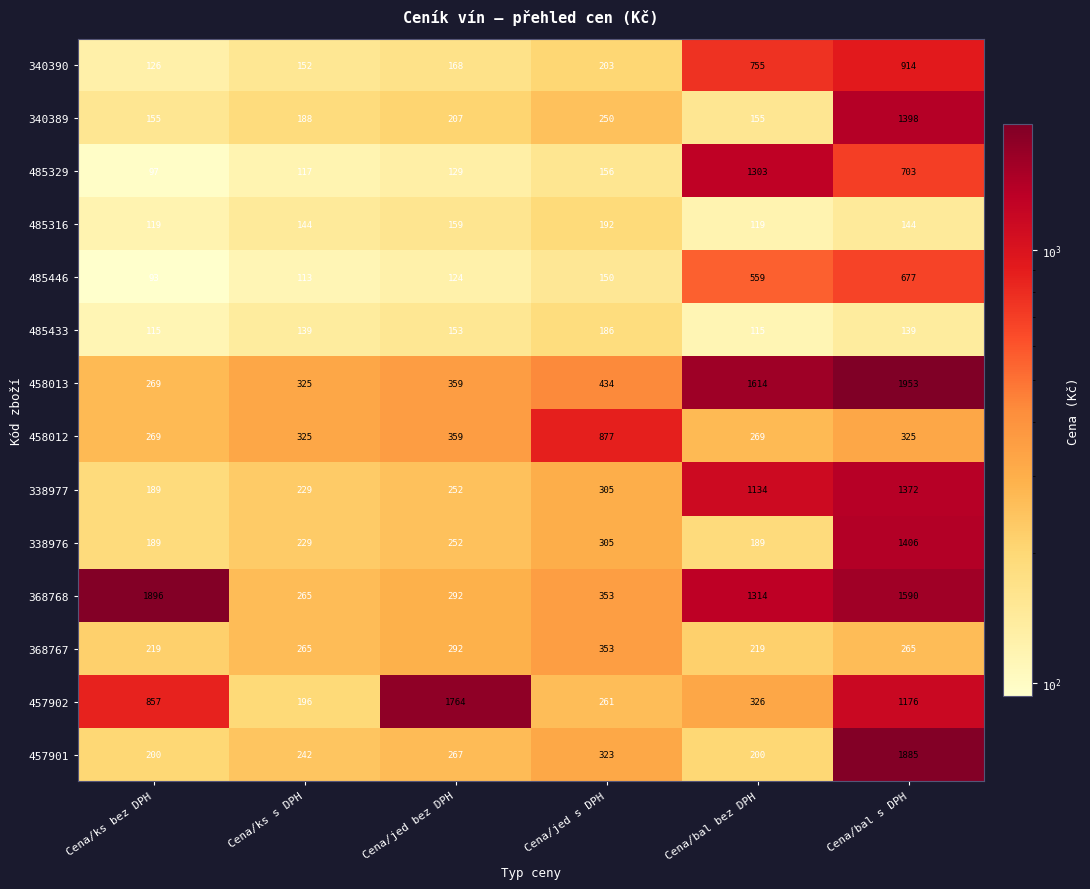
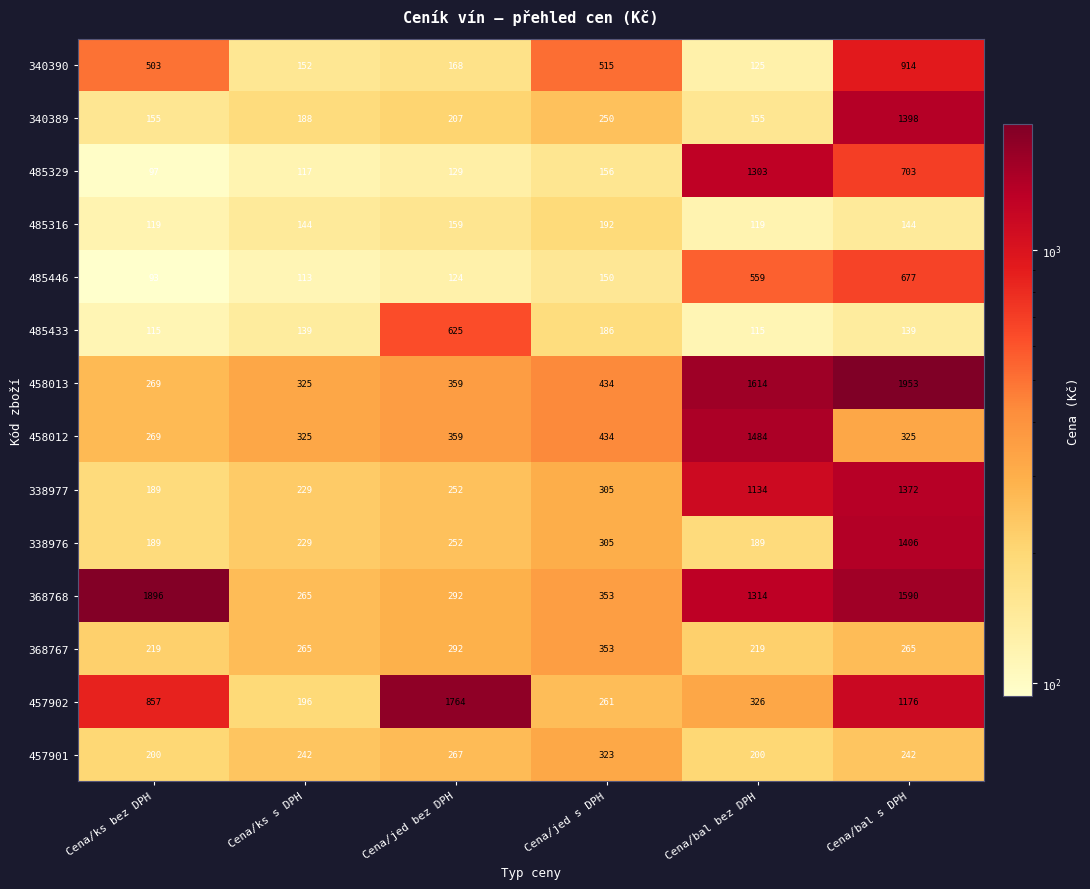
340390, Cena/ks bez DPH: 126 -> 503
340390, Cena/jed s DPH: 203 -> 515
340390, Cena/bal bez DPH: 755 -> 125
485433, Cena/jed bez DPH: 153 -> 625
458012, Cena/jed s DPH: 877 -> 434
458012, Cena/bal bez DPH: 269 -> 1484
457901, Cena/bal s DPH: 1885 -> 242
